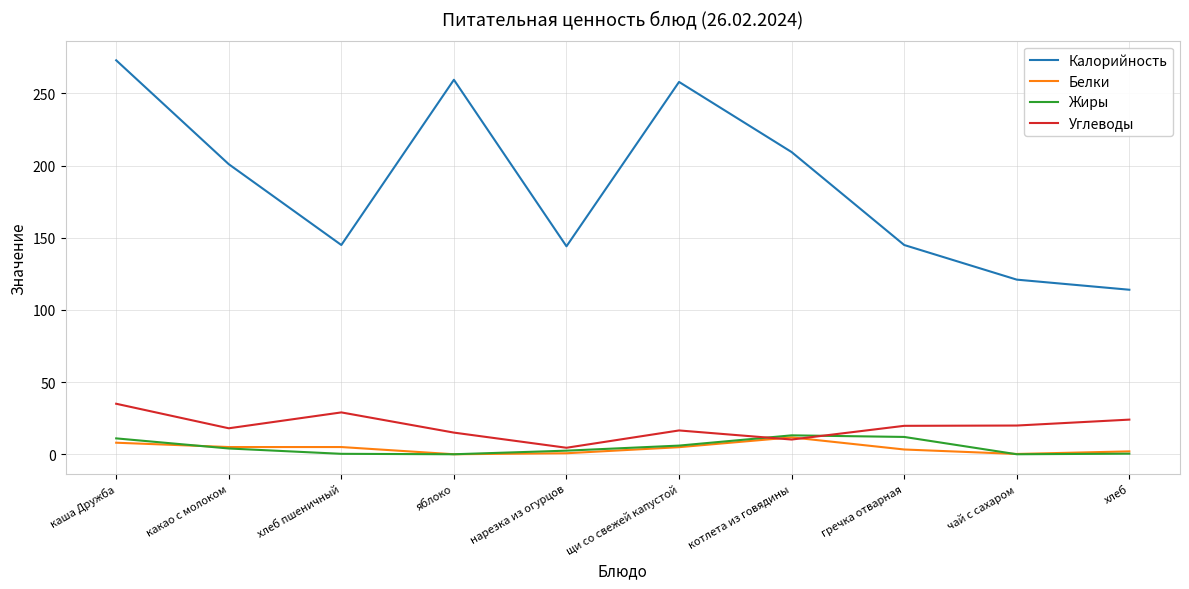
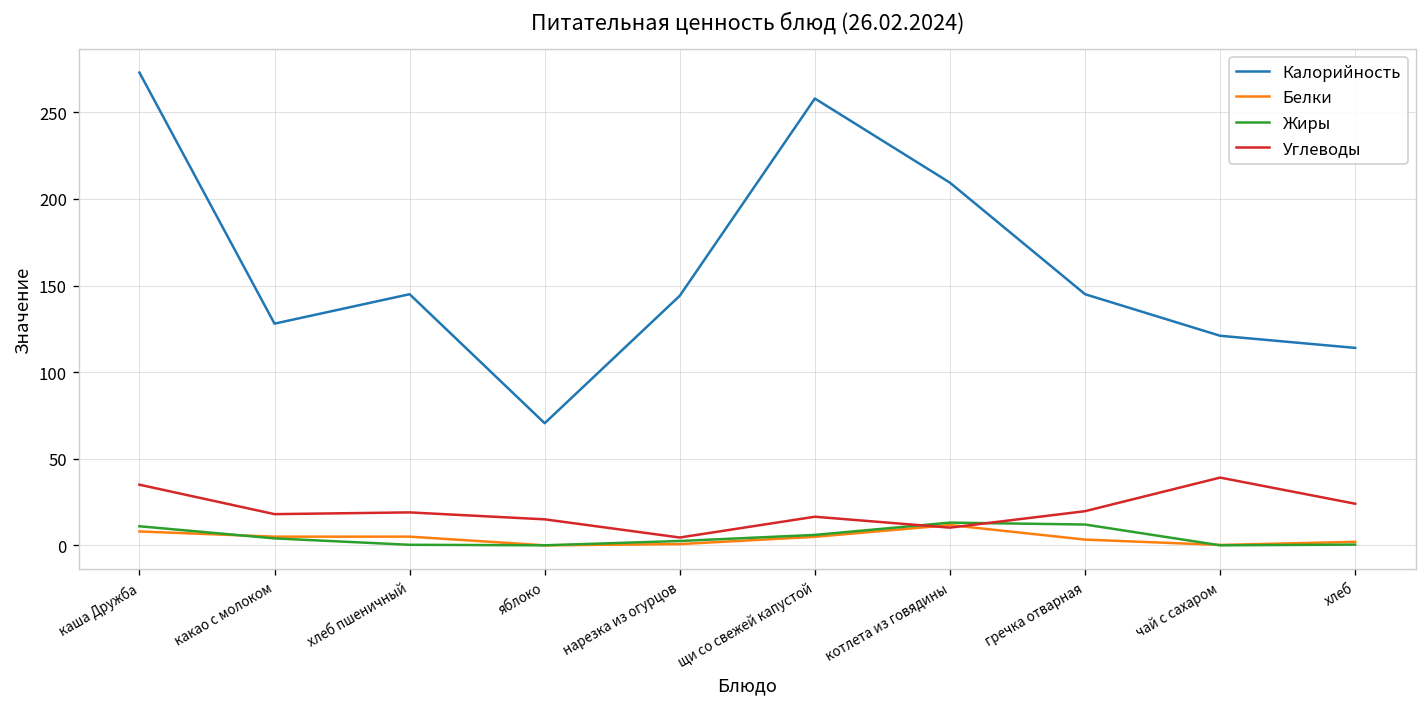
Калорийность, какао с молоком: 201 -> 128
Углеводы, хлеб пшеничный: 29 -> 19
Калорийность, яблоко: 260 -> 71
Углеводы, чай с сахаром: 20 -> 39
